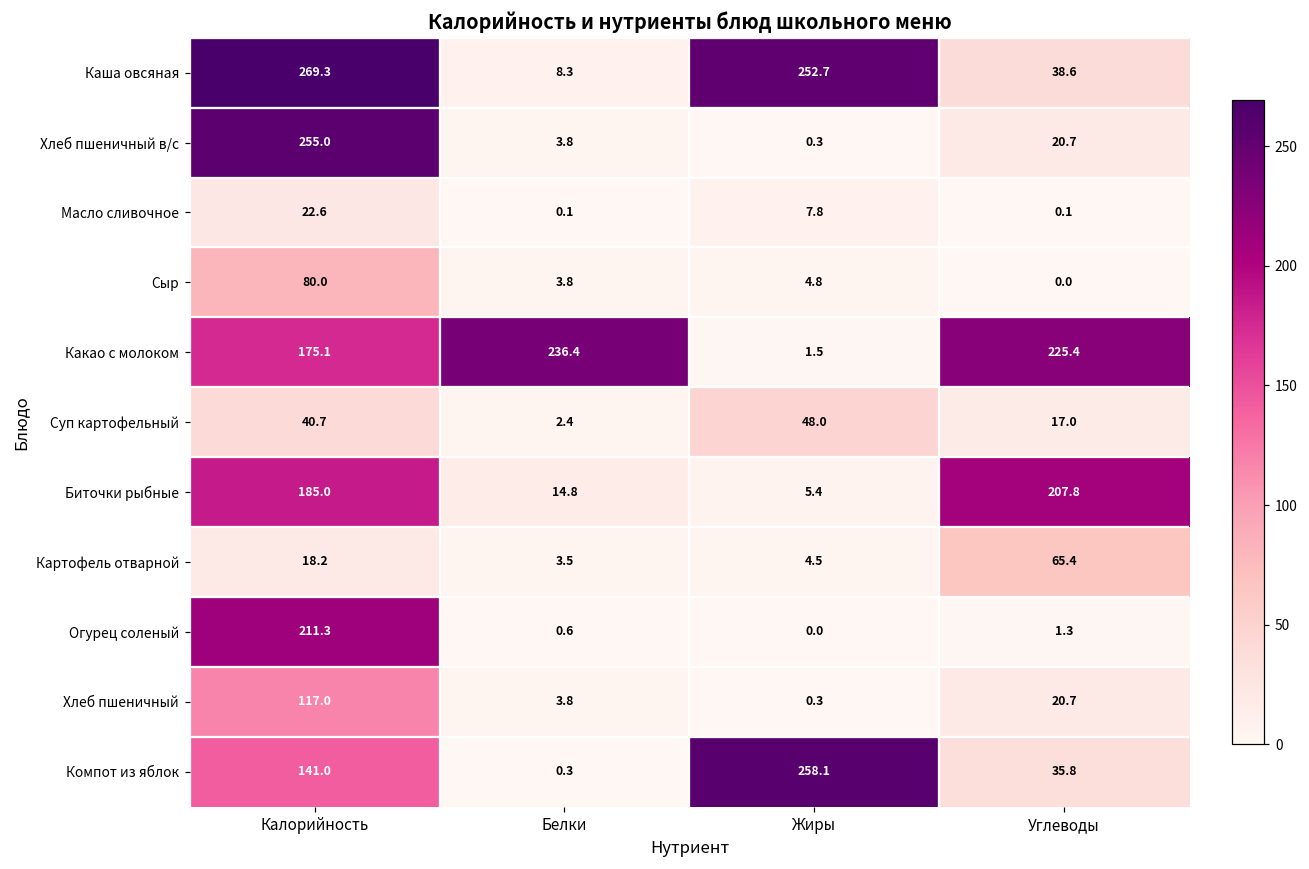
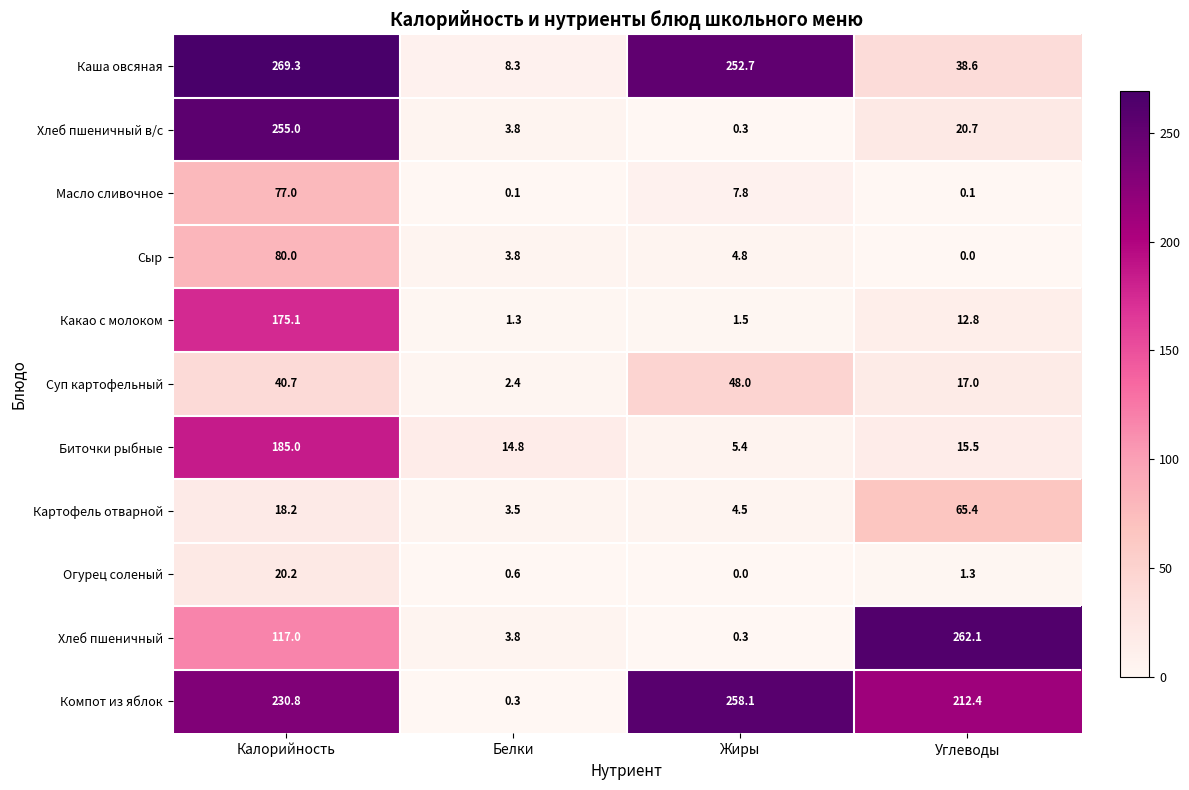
Масло сливочное, Калорийность: 22.6 -> 77.0
Какао с молоком, Белки: 236.4 -> 1.3
Какао с молоком, Углеводы: 225.4 -> 12.8
Биточки рыбные, Углеводы: 207.8 -> 15.5
Огурец соленый, Калорийность: 211.3 -> 20.2
Хлеб пшеничный, Углеводы: 20.7 -> 262.1
Компот из яблок, Калорийность: 141.0 -> 230.8
Компот из яблок, Углеводы: 35.8 -> 212.4
